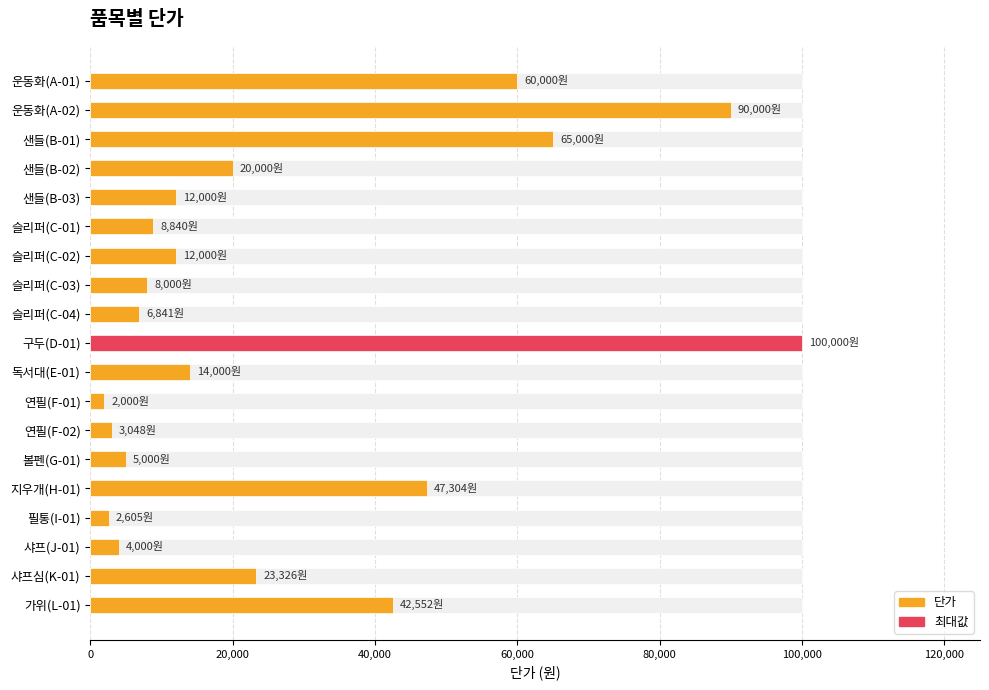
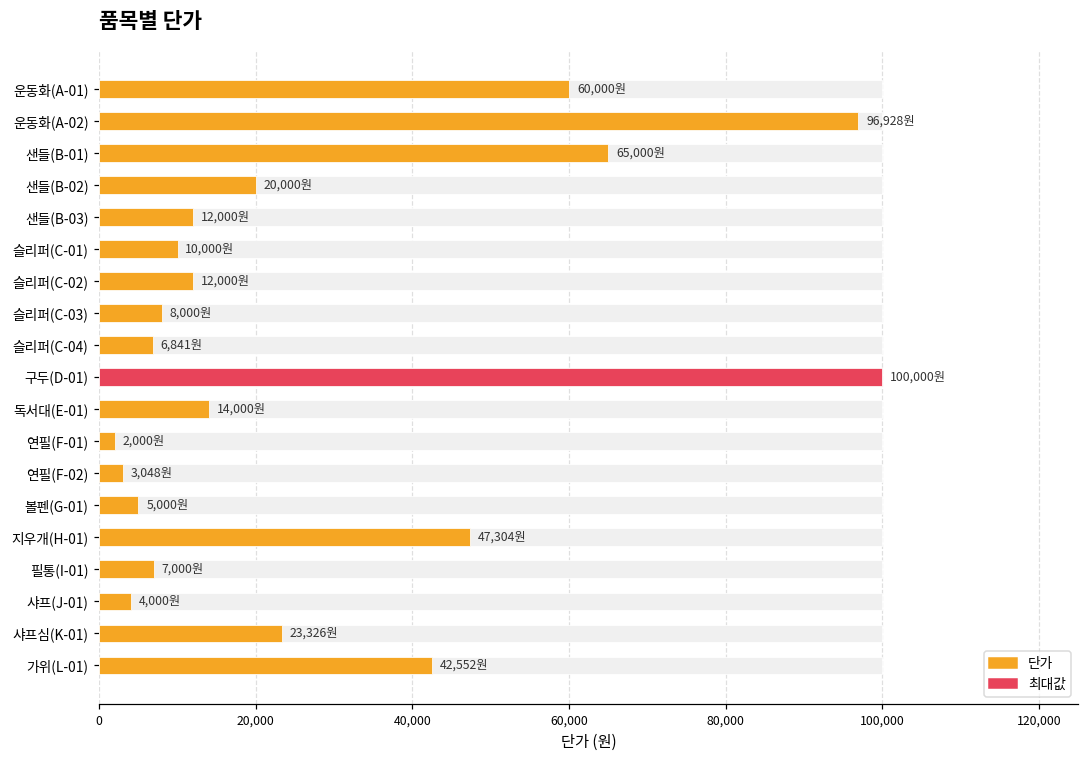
단가, 운동화(A-02): 90,000원 -> 96,928원
단가, 슬리퍼(C-01): 8,840원 -> 10,000원
단가, 필통(I-01): 2,605원 -> 7,000원
